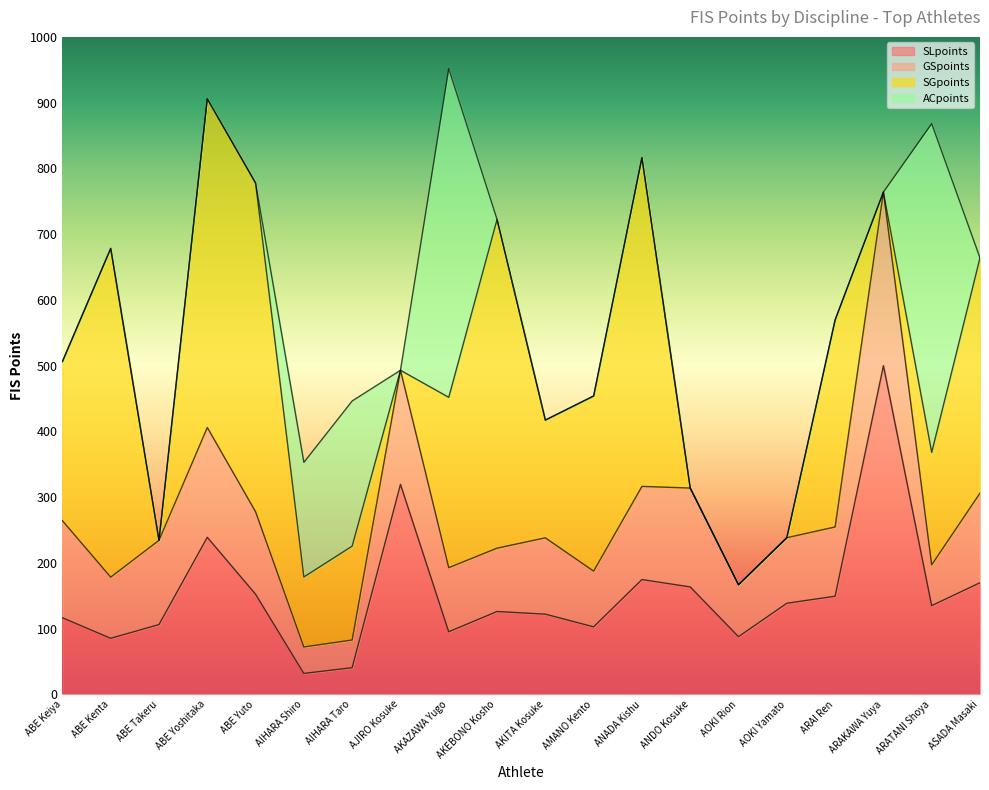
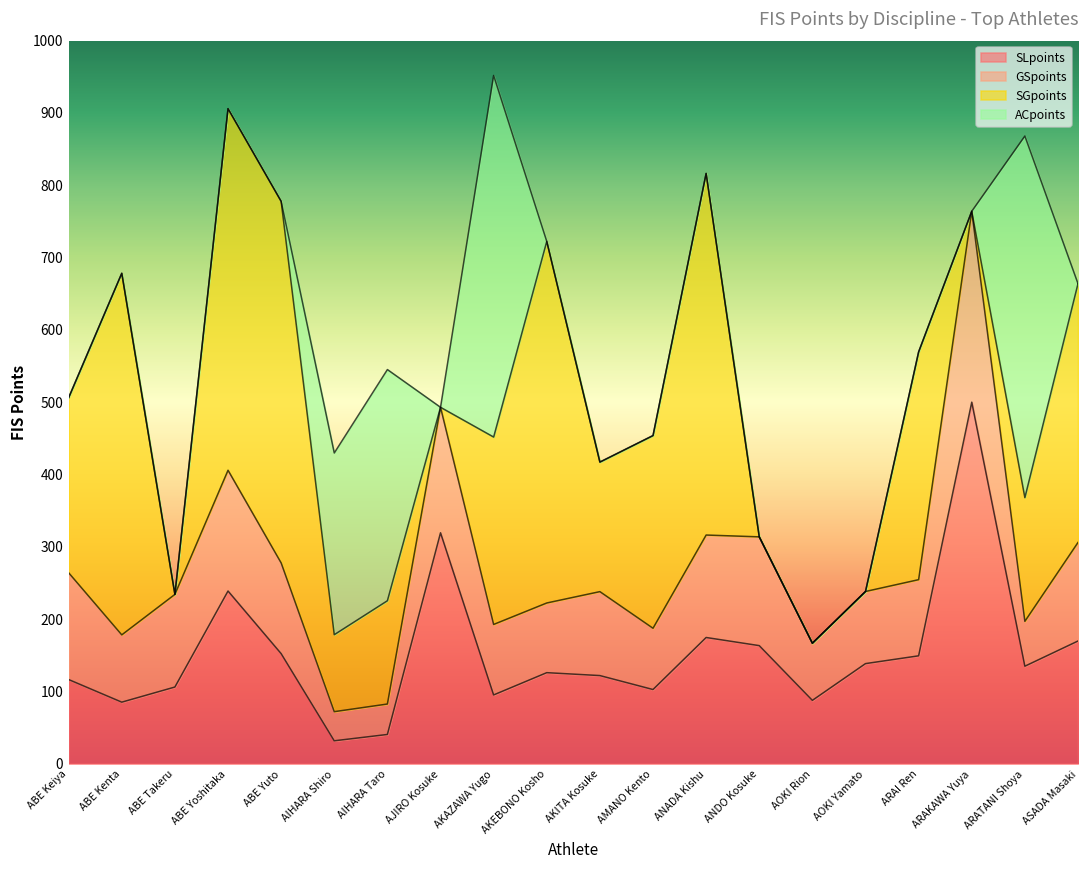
ACpoints, AIHARA Shiro: 170 -> 250
ACpoints, AIHARA Taro: 220 -> 320
